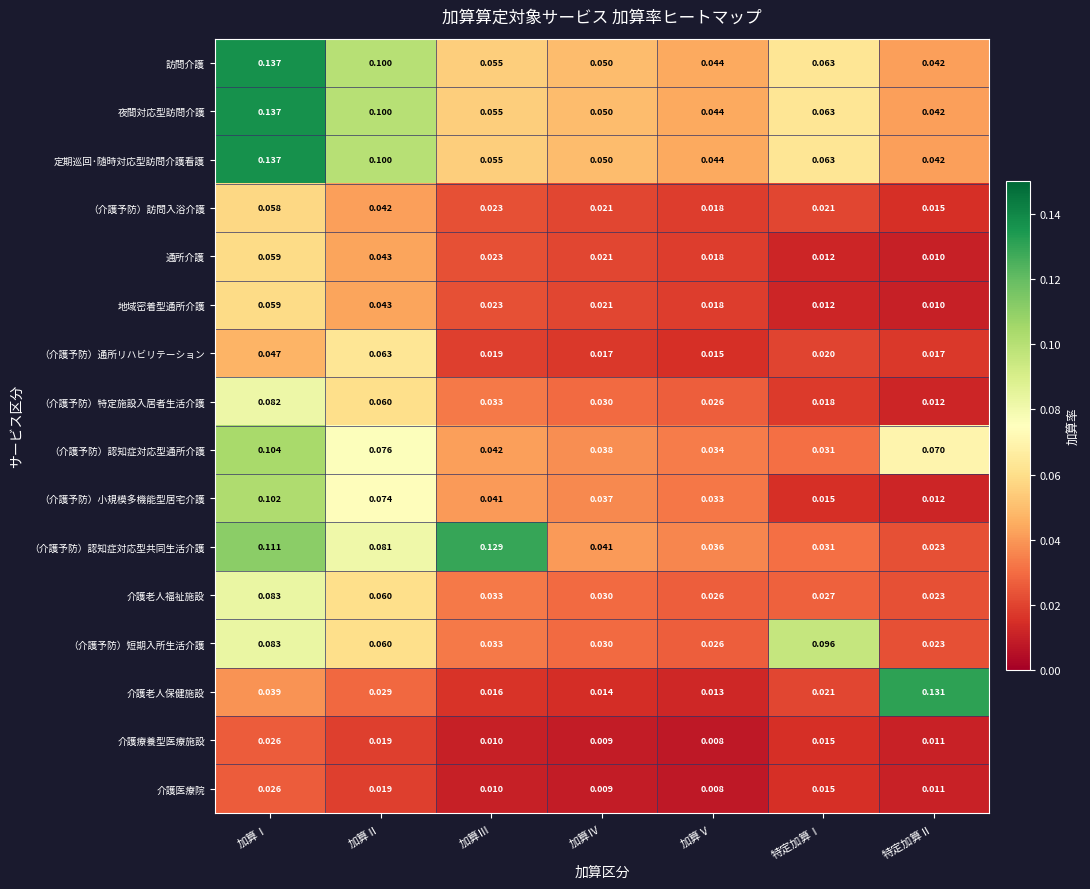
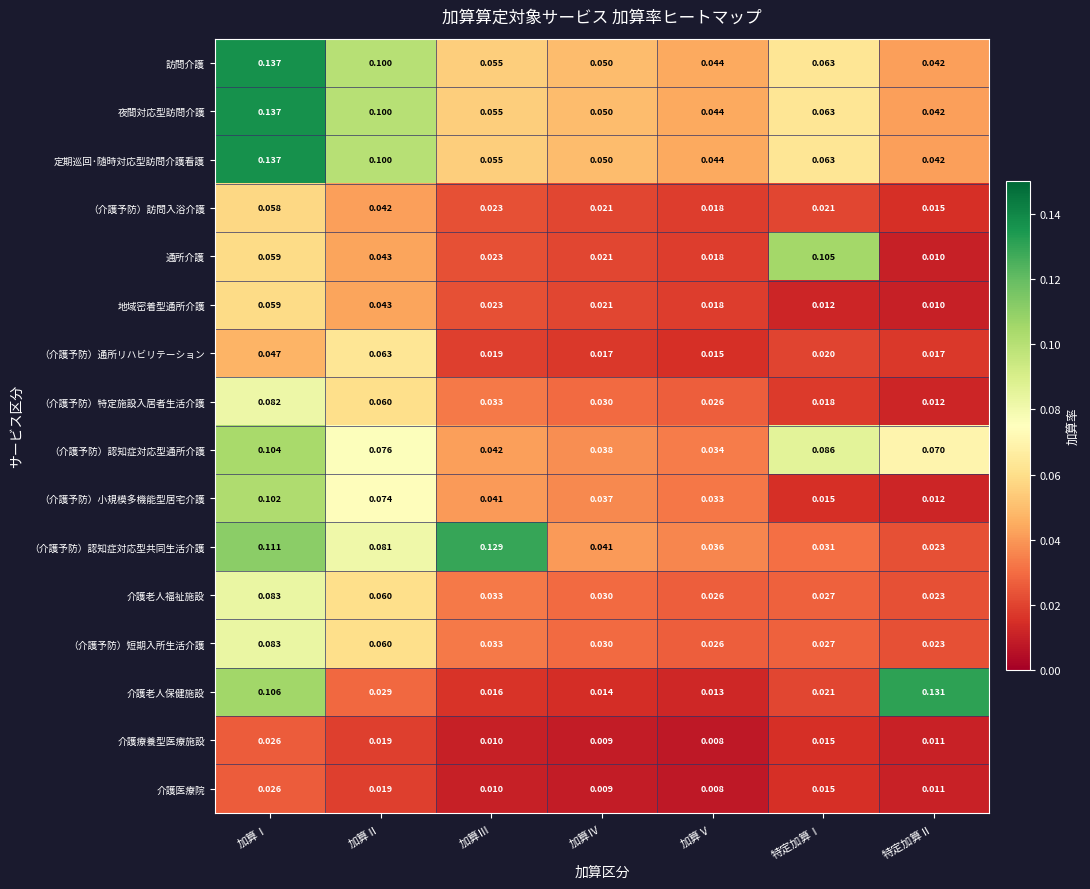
通所介護, 特定加算Ⅰ: 0.012 -> 0.105
（介護予防）認知症対応型通所介護, 特定加算Ⅰ: 0.031 -> 0.086
（介護予防）短期入所生活介護, 特定加算Ⅰ: 0.096 -> 0.027
介護老人保健施設, 加算Ⅰ: 0.039 -> 0.106
